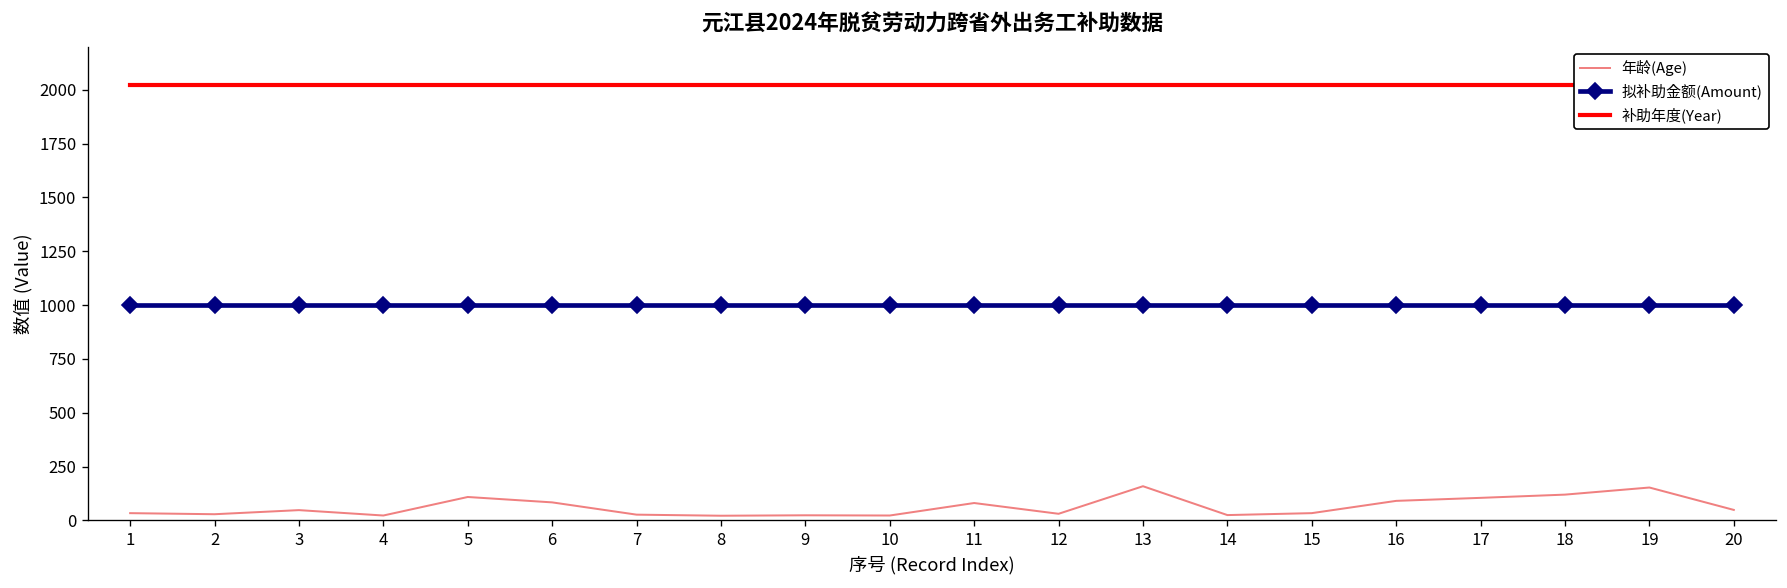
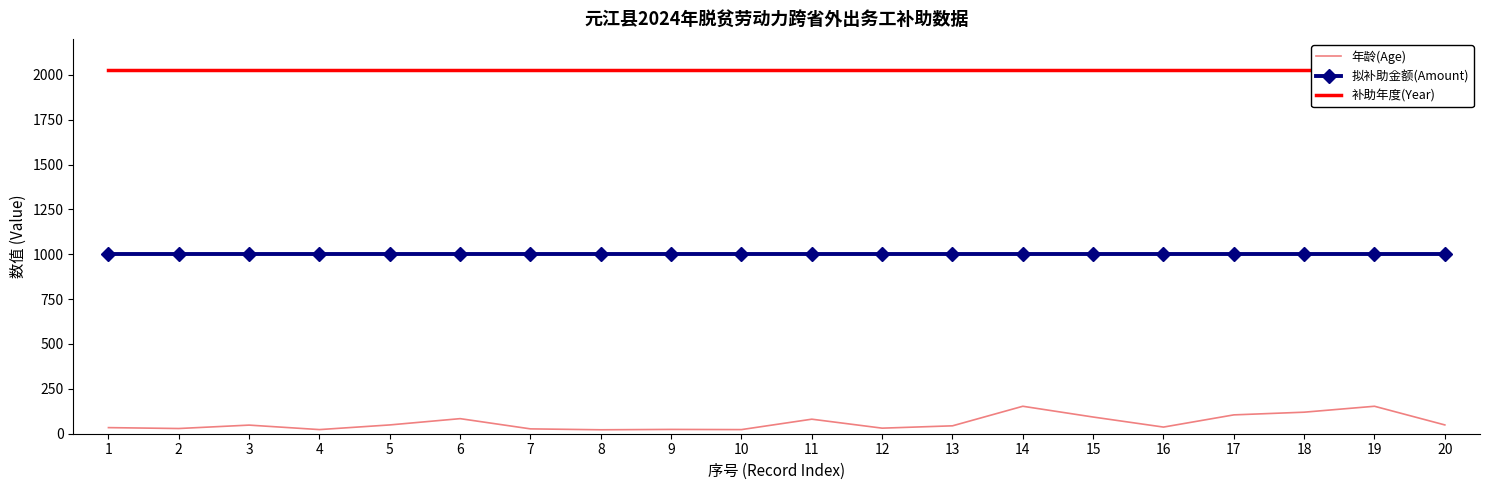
年龄(Age), 5: 110 -> 50
年龄(Age), 13: 160 -> 40
年龄(Age), 14: 30 -> 150
年龄(Age), 15: 30 -> 90
年龄(Age), 16: 90 -> 40
